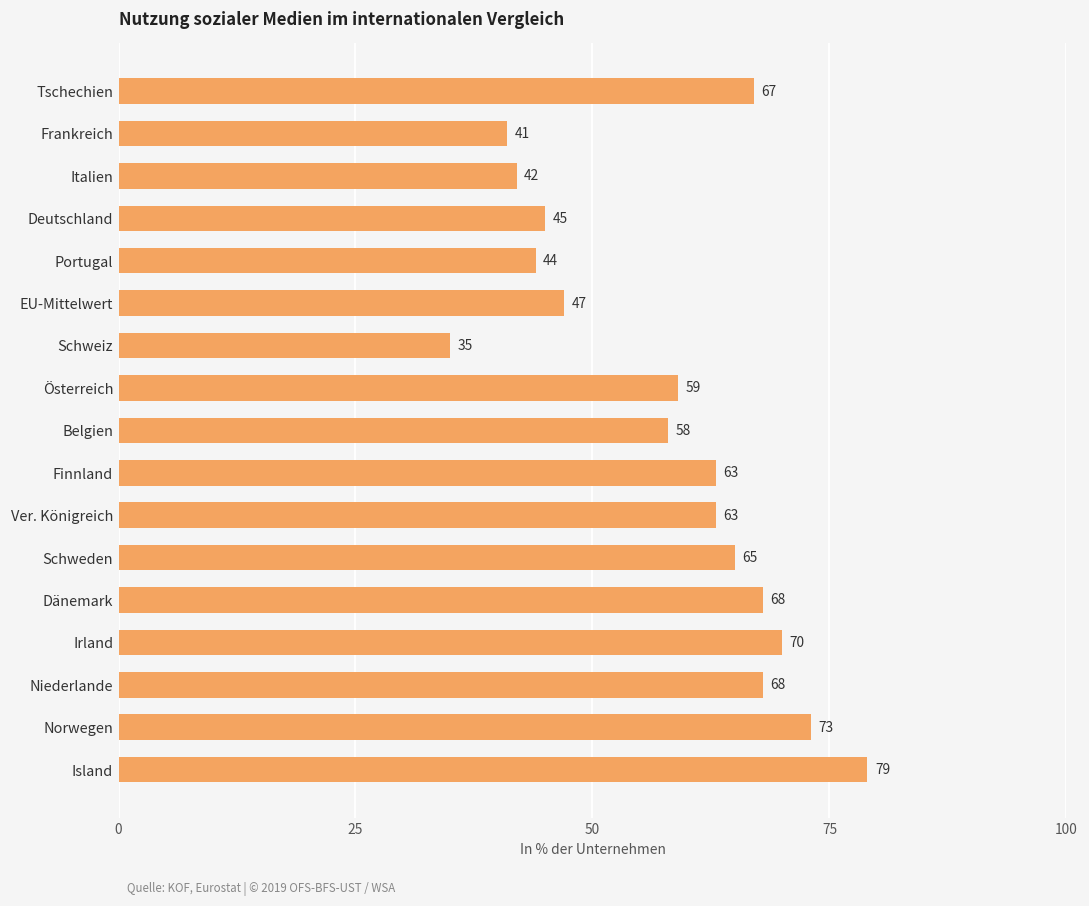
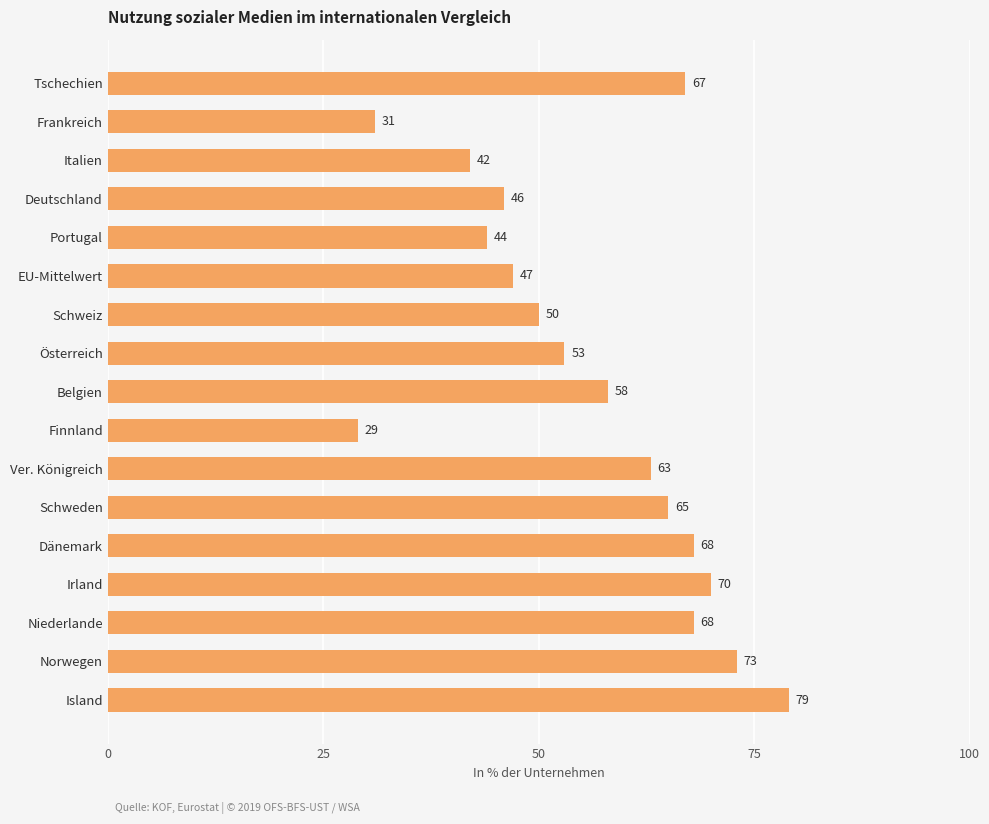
Frankreich: 41 -> 31
Deutschland: 45 -> 46
Schweiz: 35 -> 50
Österreich: 59 -> 53
Finnland: 63 -> 29
